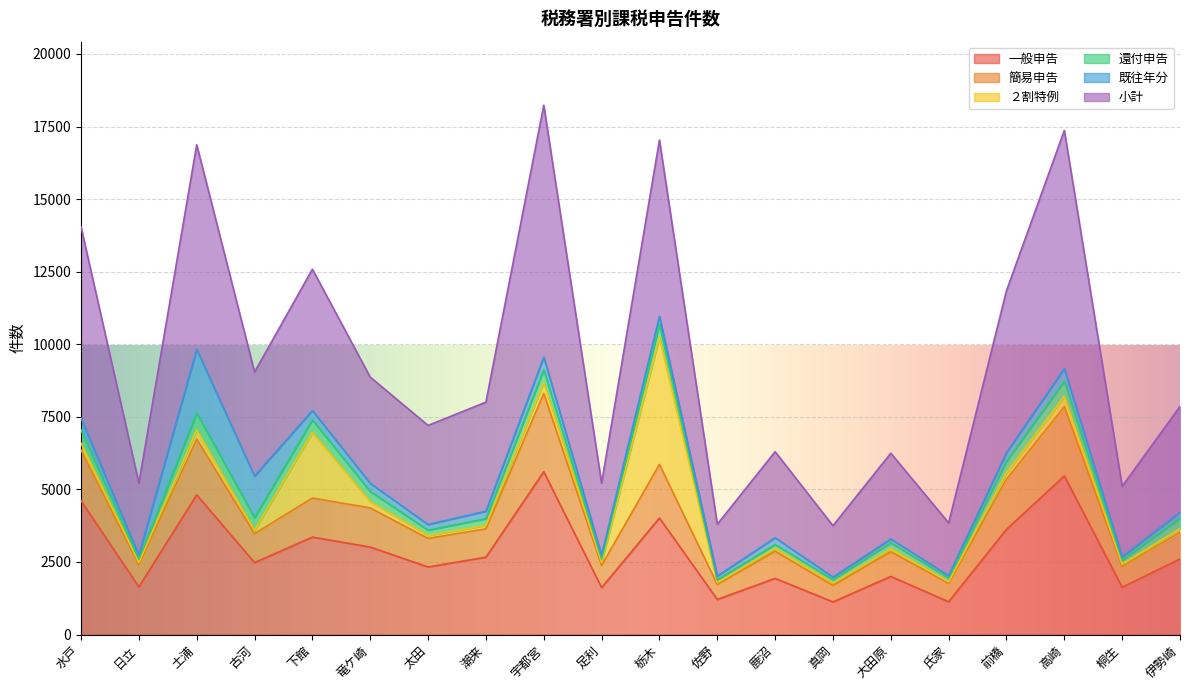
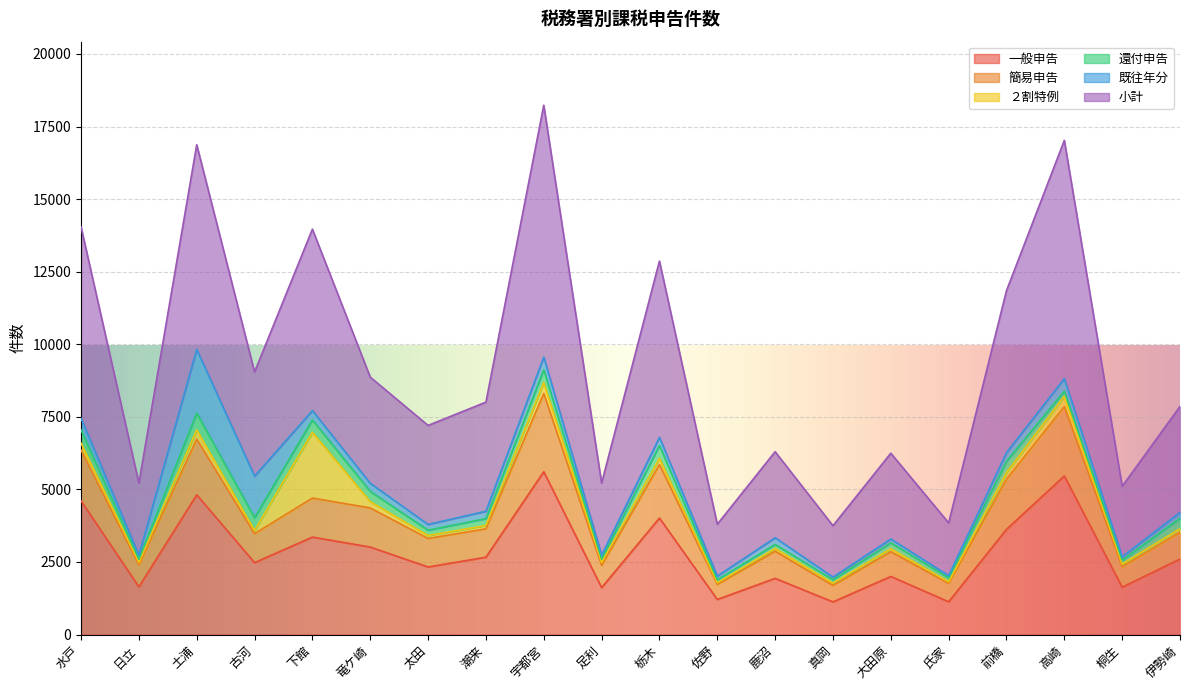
小計, 下館: 4900 -> 6200
２割特例, 栃木: 4400 -> 200
還付申告, 高崎: 500 -> 200
